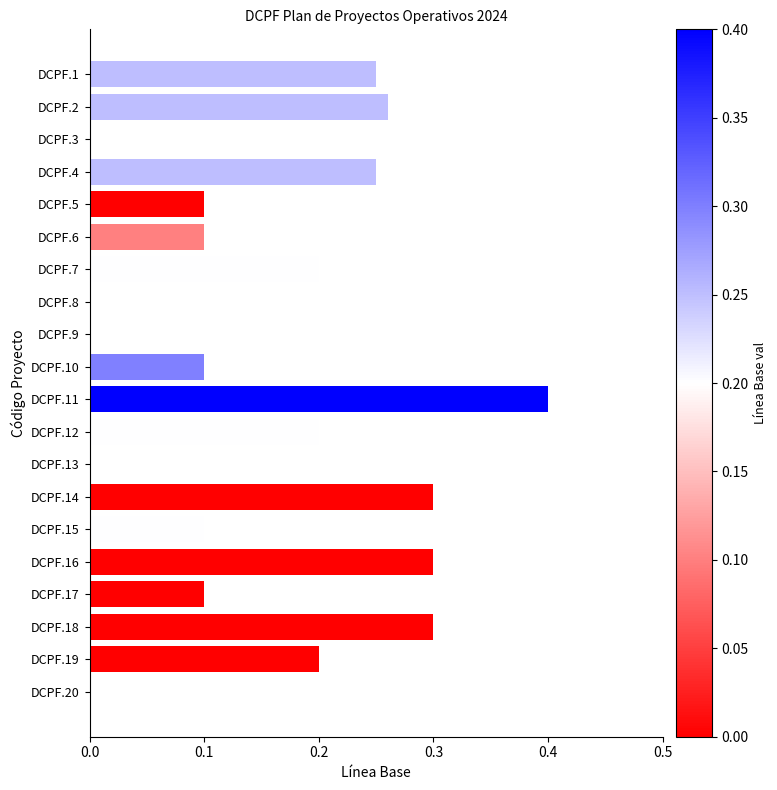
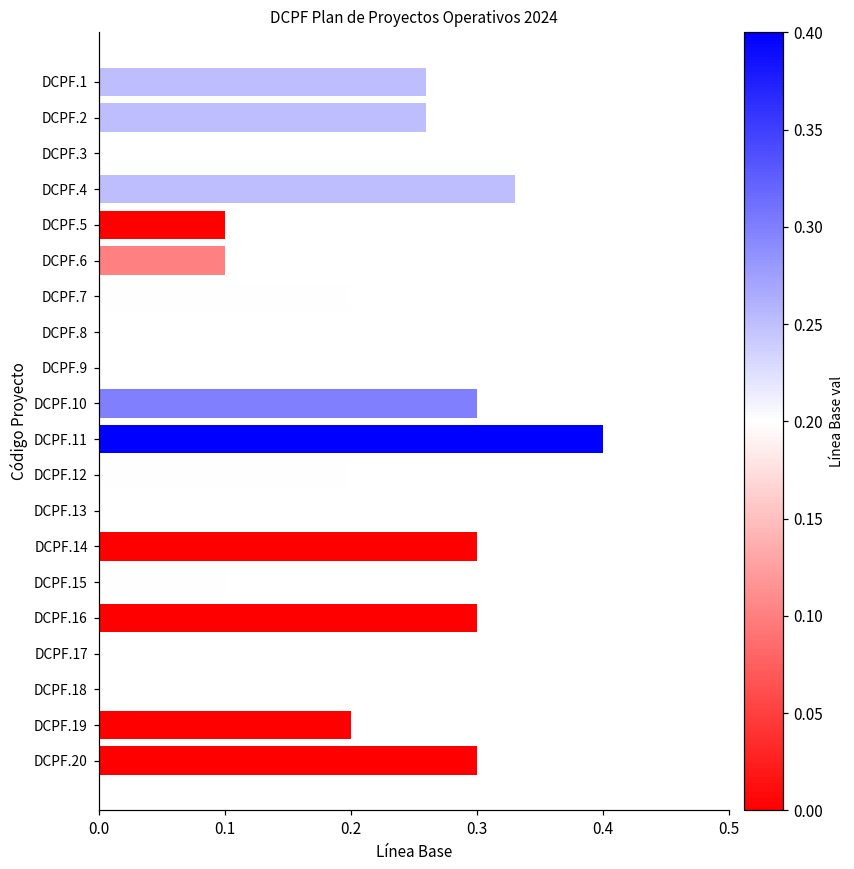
DCPF.1: 0.25 -> 0.26
DCPF.4: 0.25 -> 0.33
DCPF.10: 0.1 -> 0.3
DCPF.17: 0.1 -> 0.0
DCPF.18: 0.3 -> 0.0
DCPF.20: 0.0 -> 0.3
